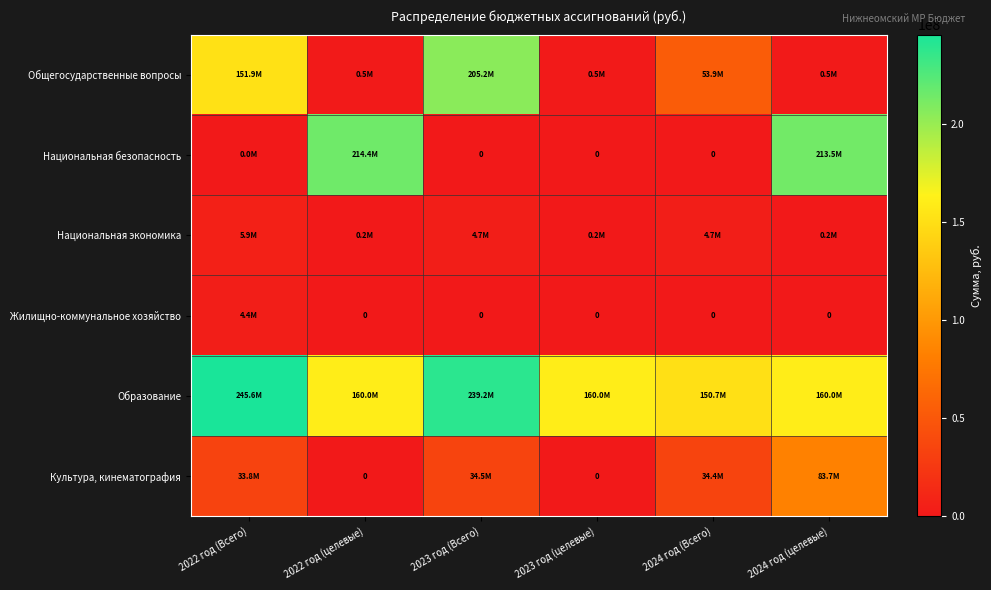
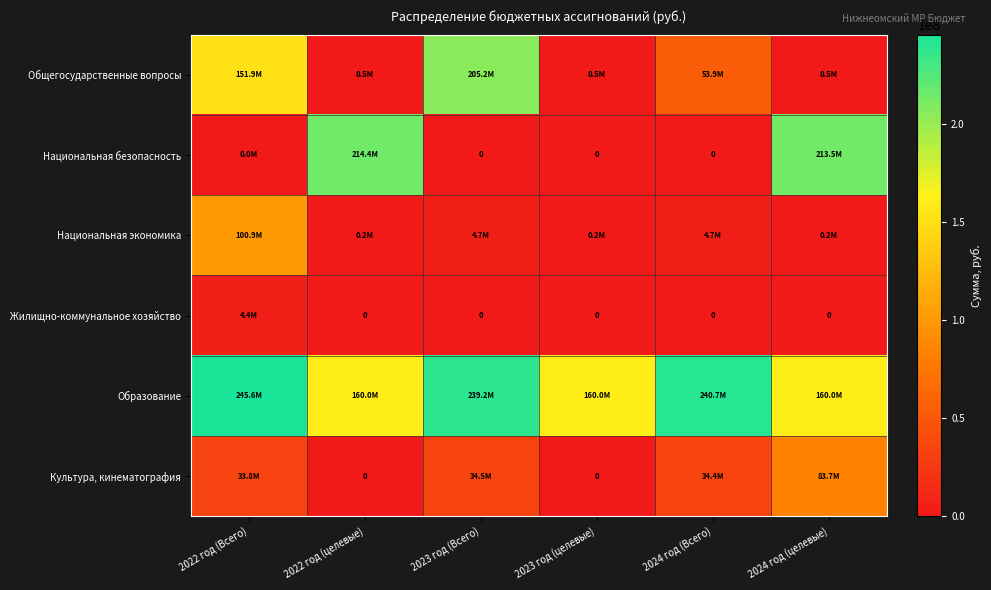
Национальная экономика, 2022 год (Всего): 5.9M -> 100.9M
Образование, 2024 год (Всего): 150.7M -> 240.7M
